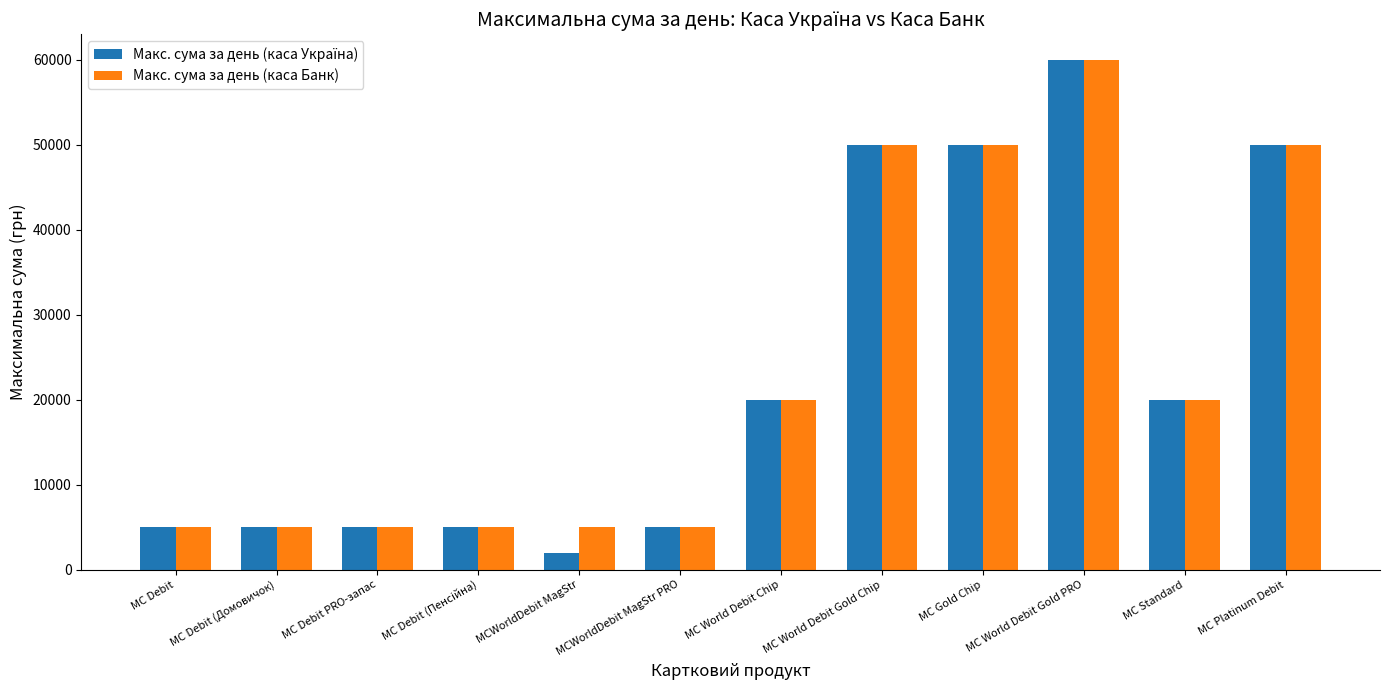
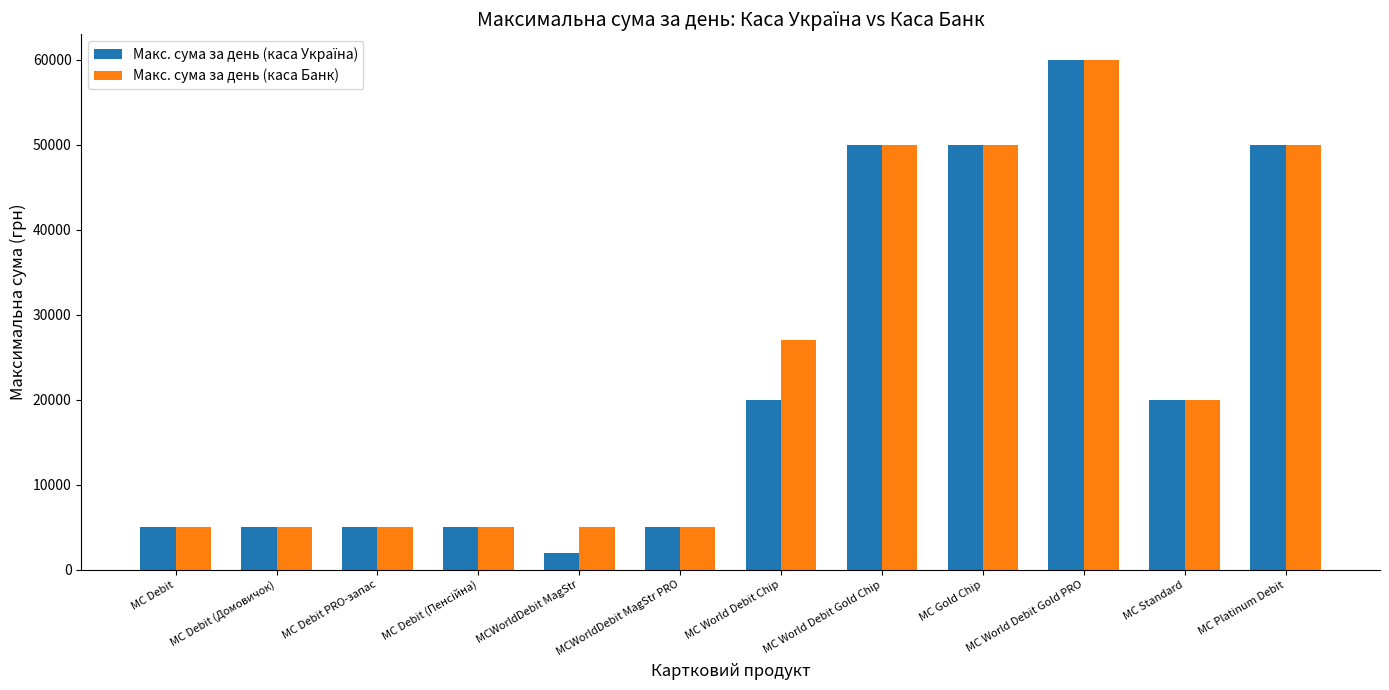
Макс. сума за день (каса Банк), MC World Debit Chip: 20000 -> 27000
